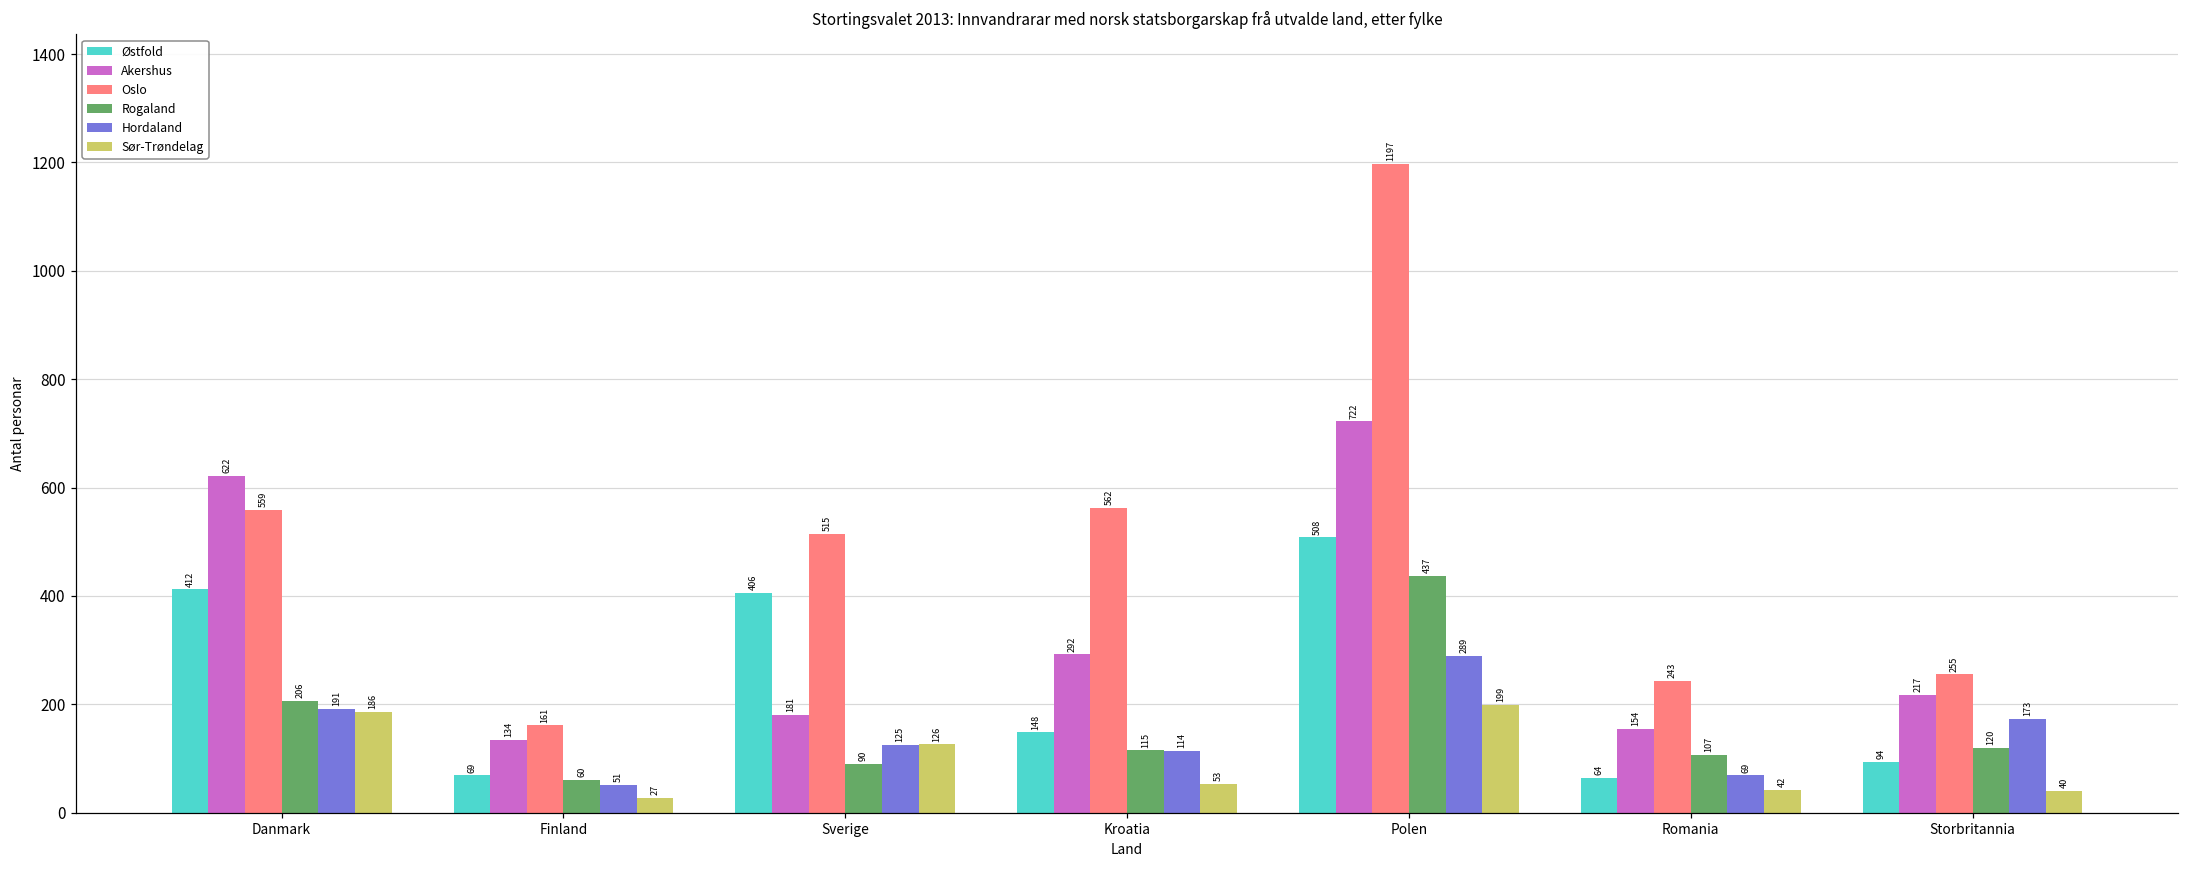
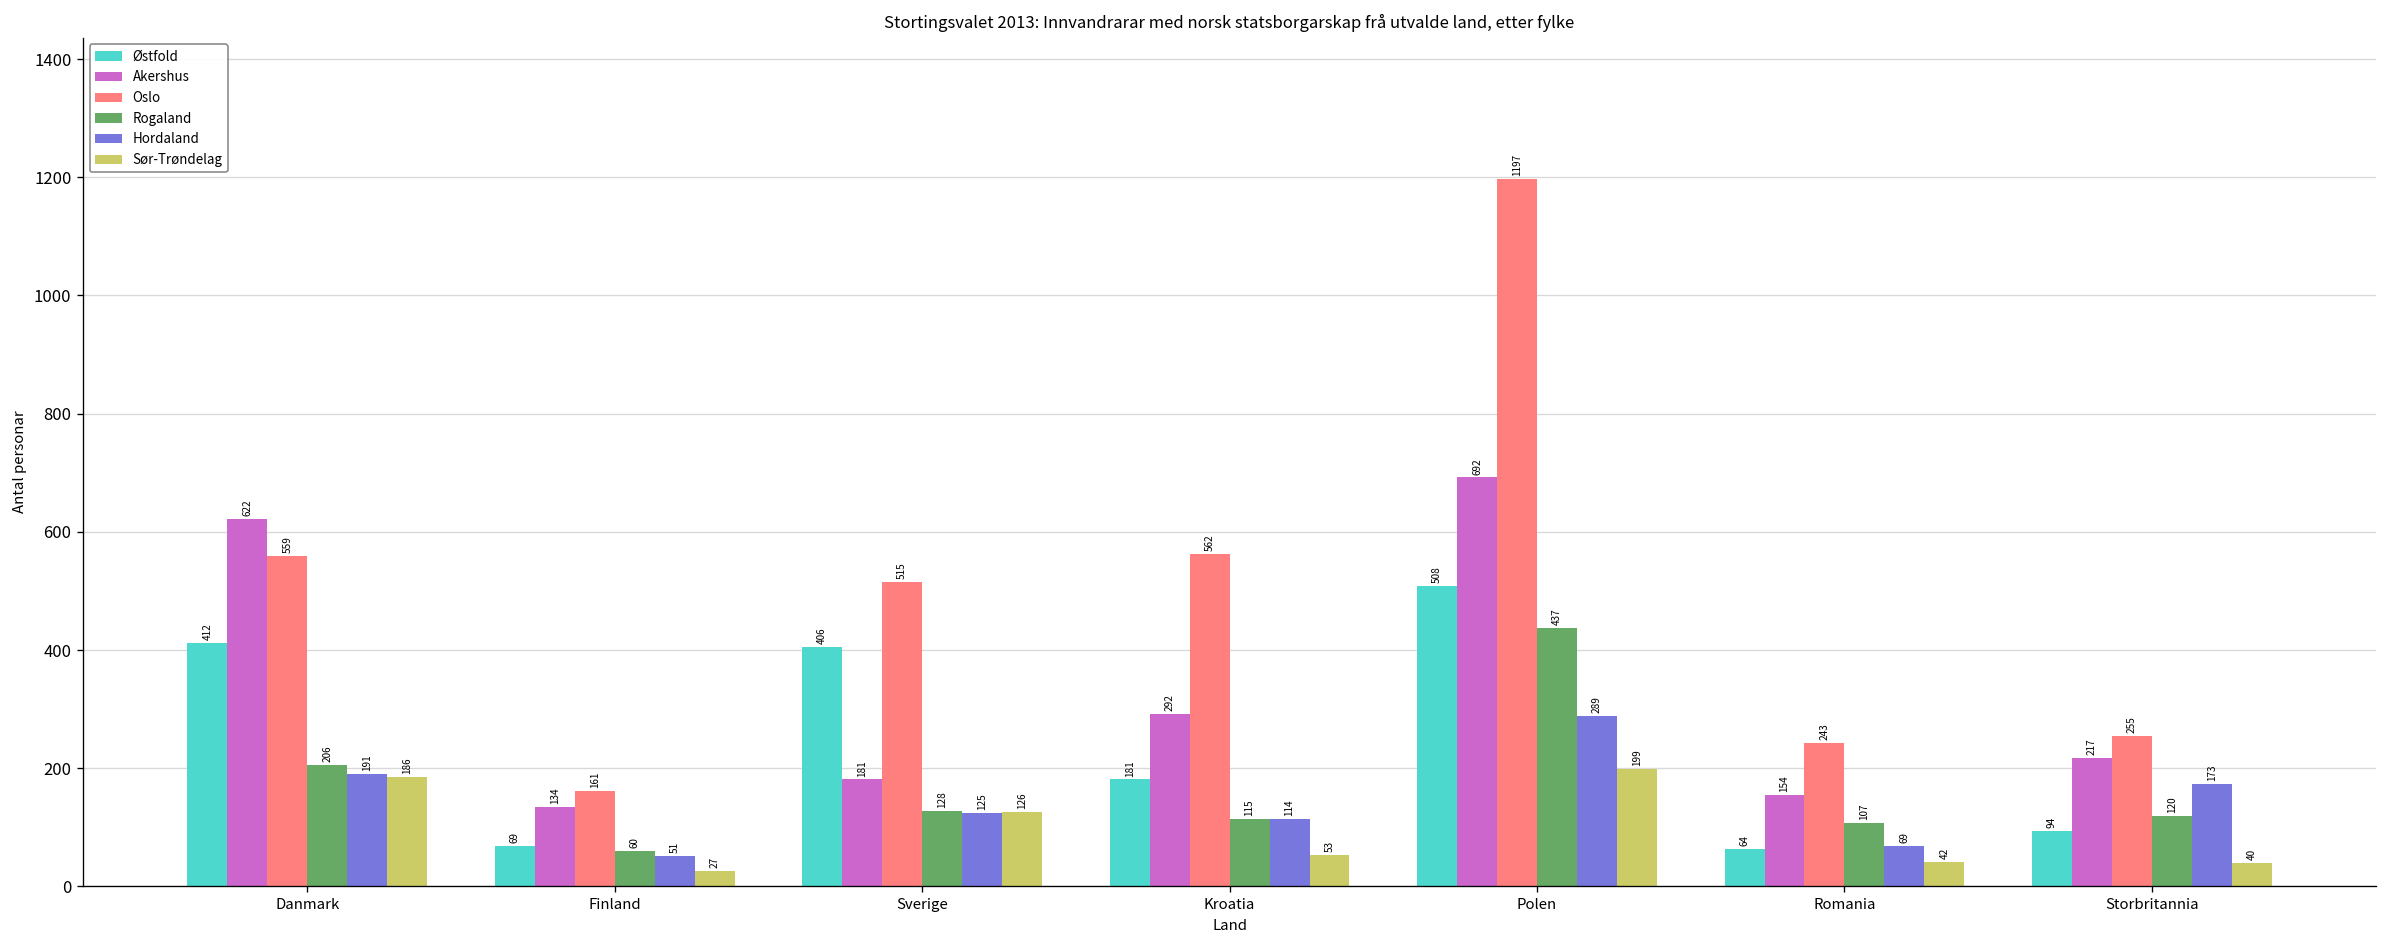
Rogaland, Sverige: 90 -> 128
Østfold, Kroatia: 148 -> 181
Akershus, Polen: 722 -> 692
